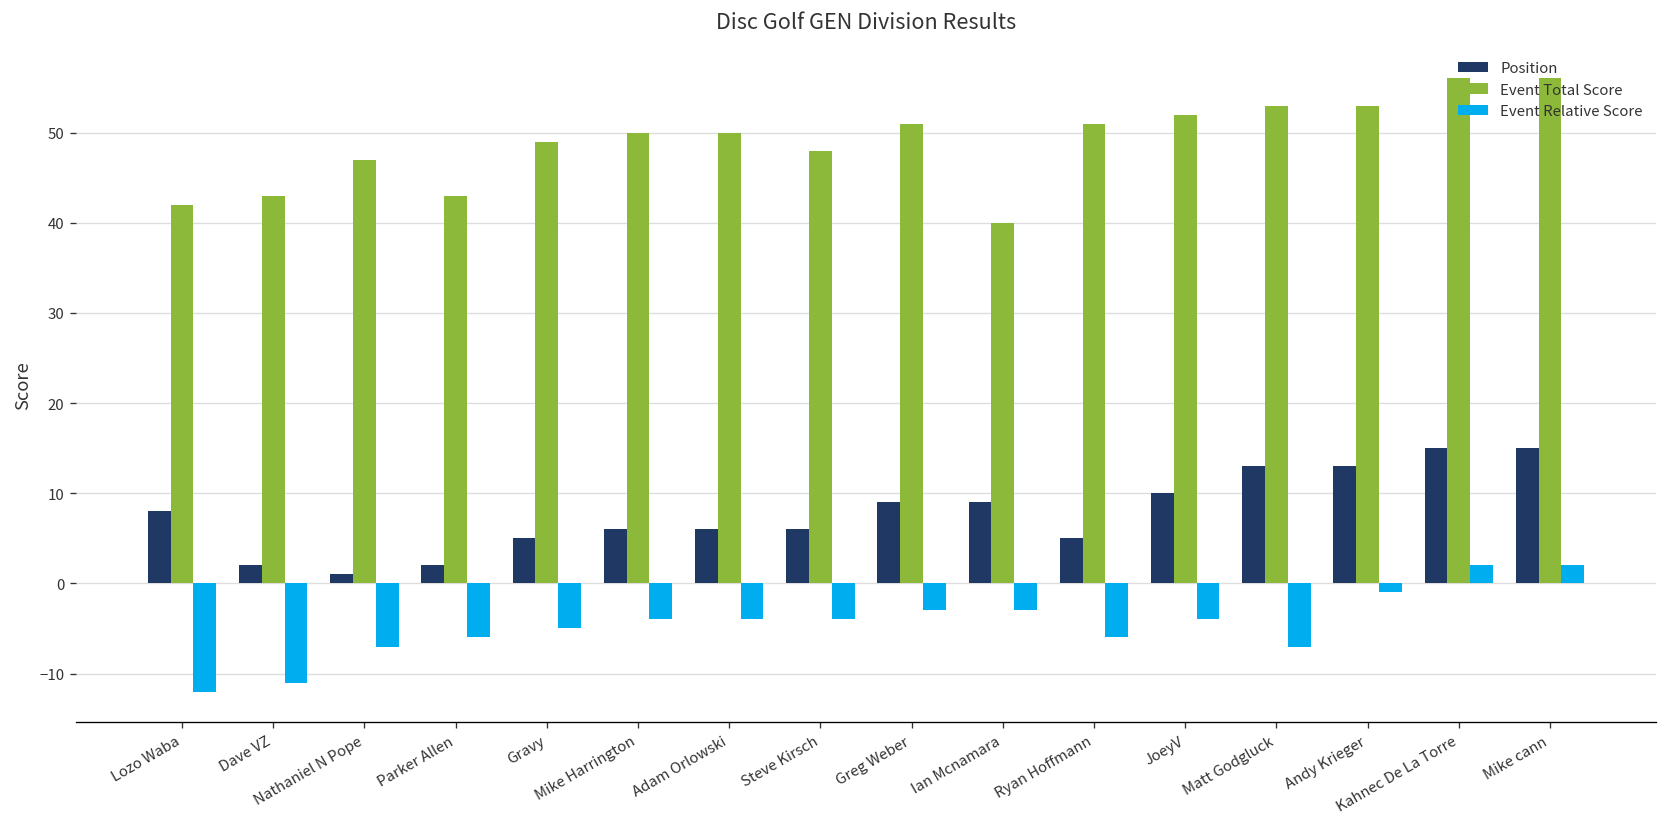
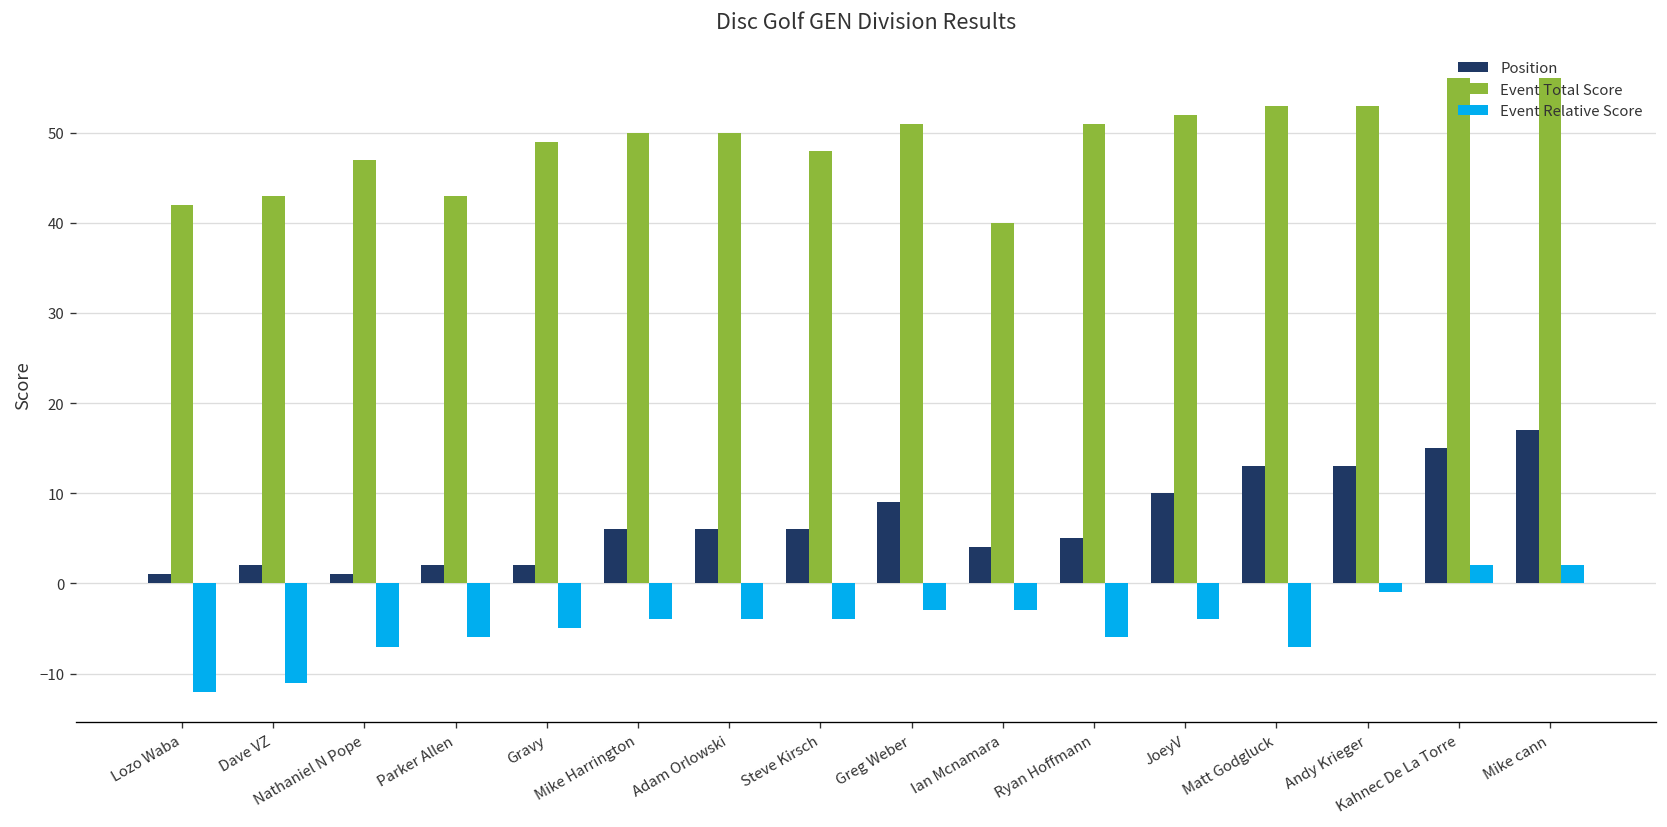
Position, Lozo Waba: 8 -> 1
Position, Gravy: 5 -> 2
Position, Ian Mcnamara: 9 -> 4
Position, Mike cann: 15 -> 17
